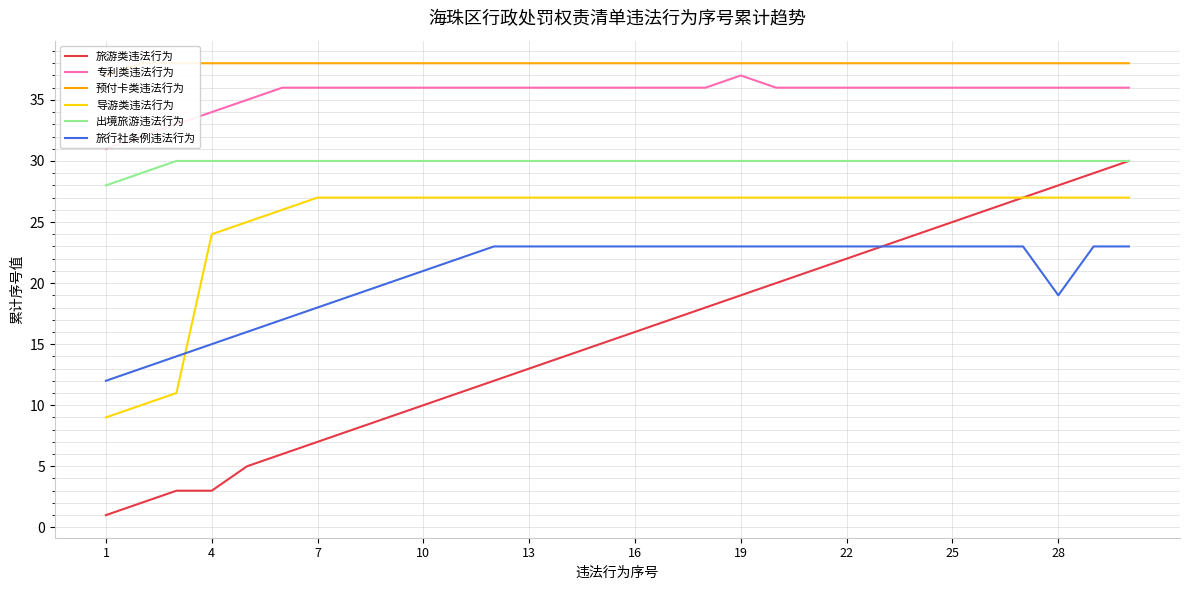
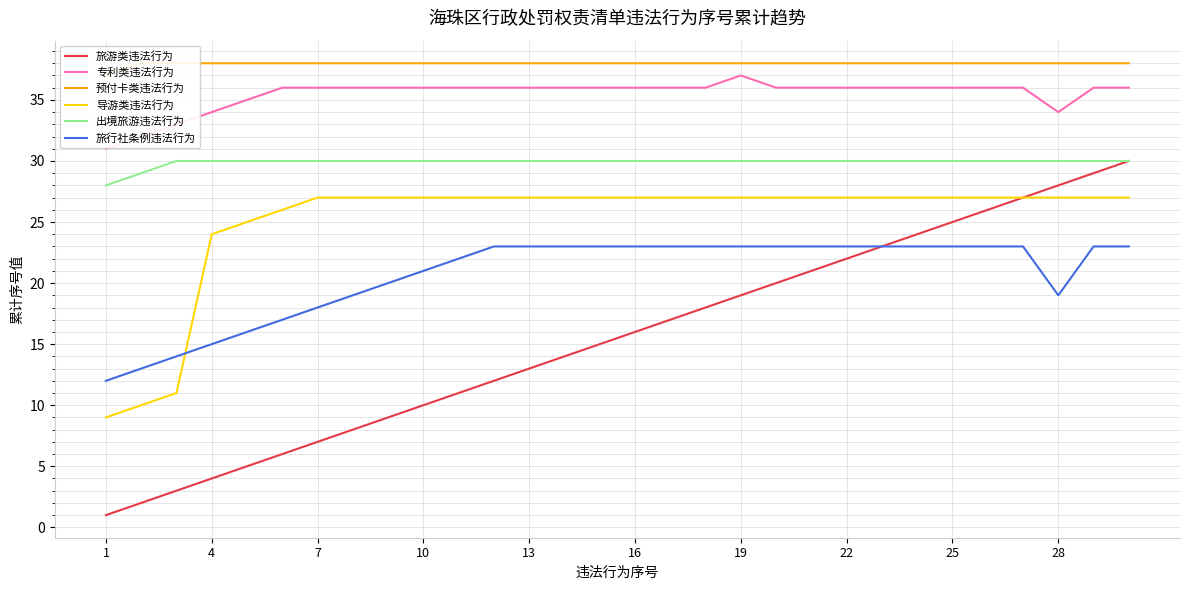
旅游类违法行为, 4: 3 -> 4
专利类违法行为, 28: 36 -> 34
